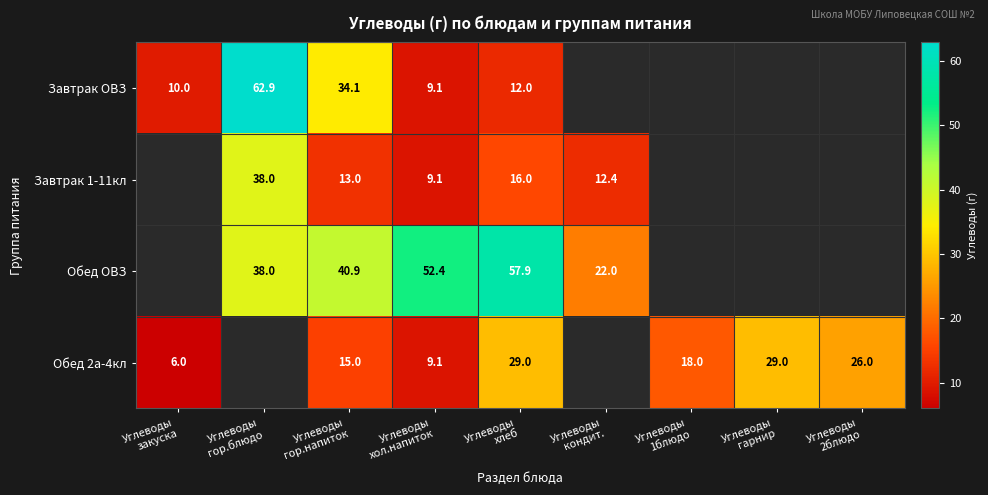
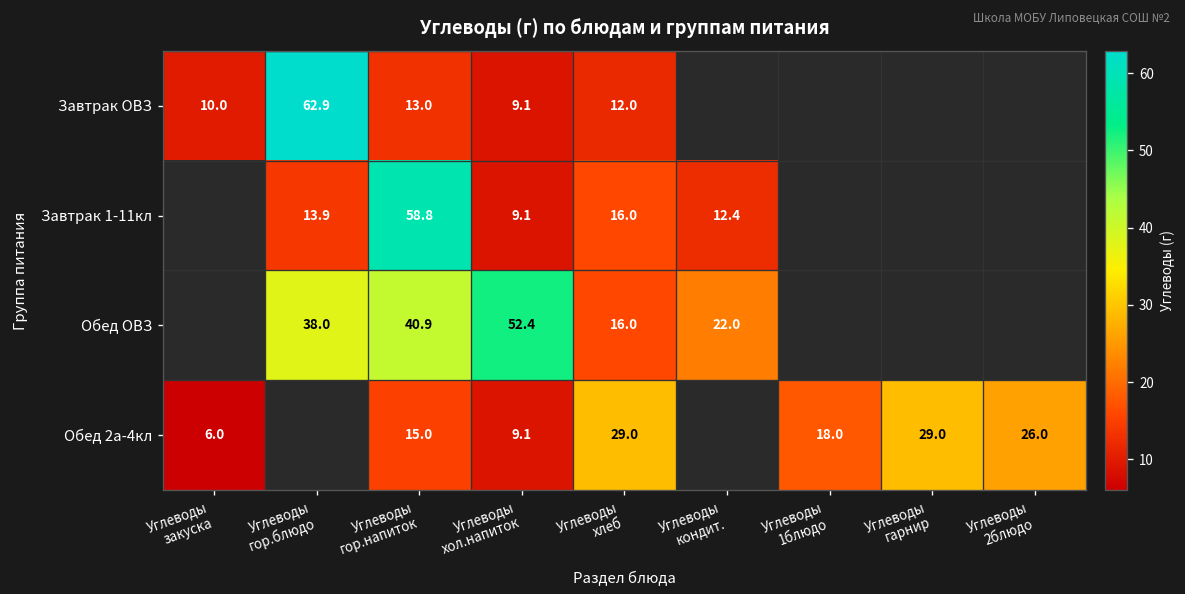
Завтрак ОВЗ, Углеводы гор.напиток: 34.1 -> 13.0
Завтрак 1-11кл, Углеводы гор.блюдо: 38.0 -> 13.9
Завтрак 1-11кл, Углеводы гор.напиток: 13.0 -> 58.8
Обед ОВЗ, Углеводы хлеб: 57.9 -> 16.0
